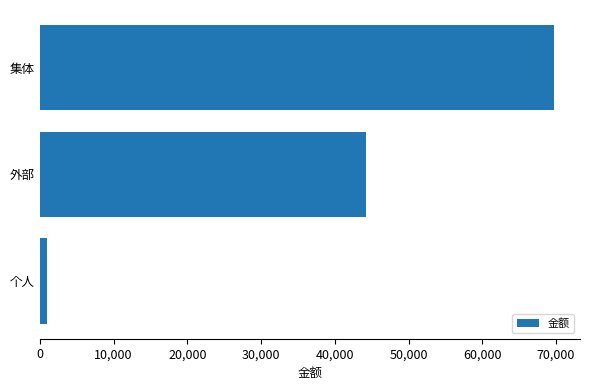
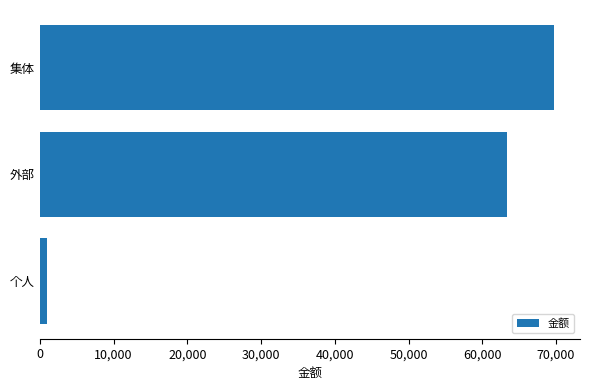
外部: 44,000 -> 63,000
